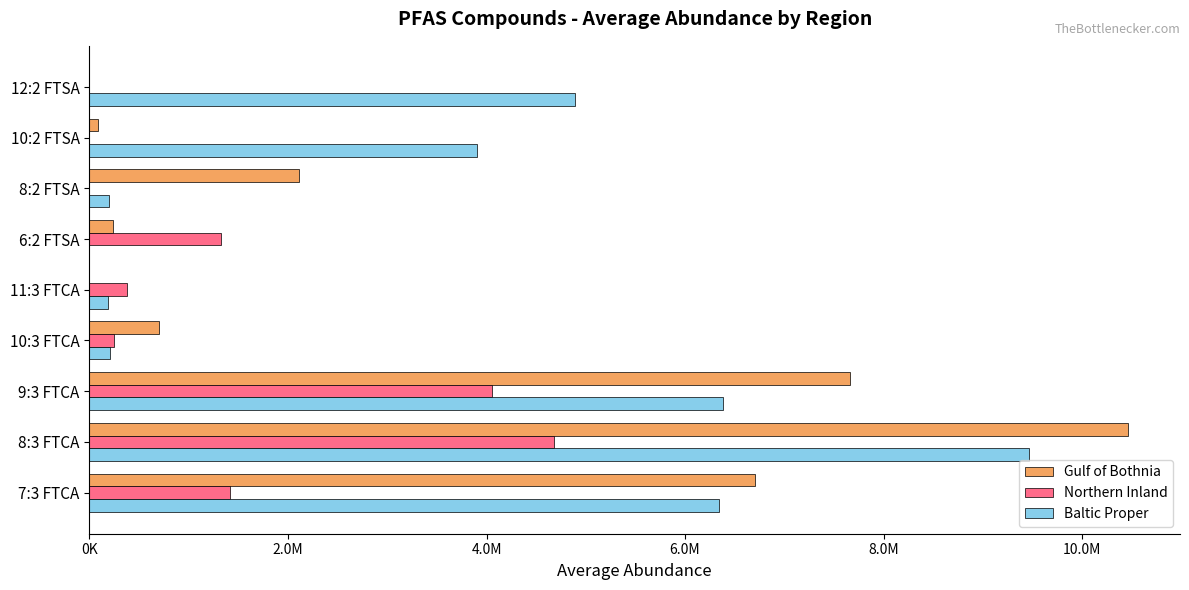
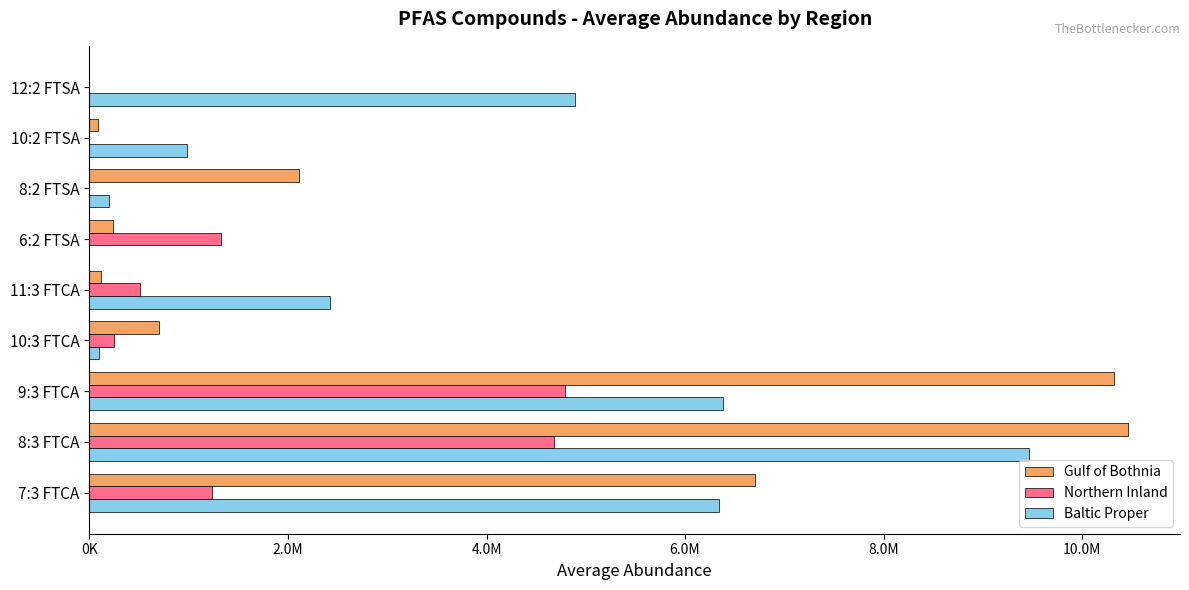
Baltic Proper, 10:2 FTSA: 3900000 -> 1000000
Gulf of Bothnia, 11:3 FTCA: 0 -> 100000
Northern Inland, 11:3 FTCA: 400000 -> 500000
Baltic Proper, 11:3 FTCA: 200000 -> 2400000
Baltic Proper, 10:3 FTCA: 200000 -> 100000
Gulf of Bothnia, 9:3 FTCA: 7700000 -> 10300000
Northern Inland, 9:3 FTCA: 4100000 -> 4800000
Northern Inland, 7:3 FTCA: 1400000 -> 1200000
